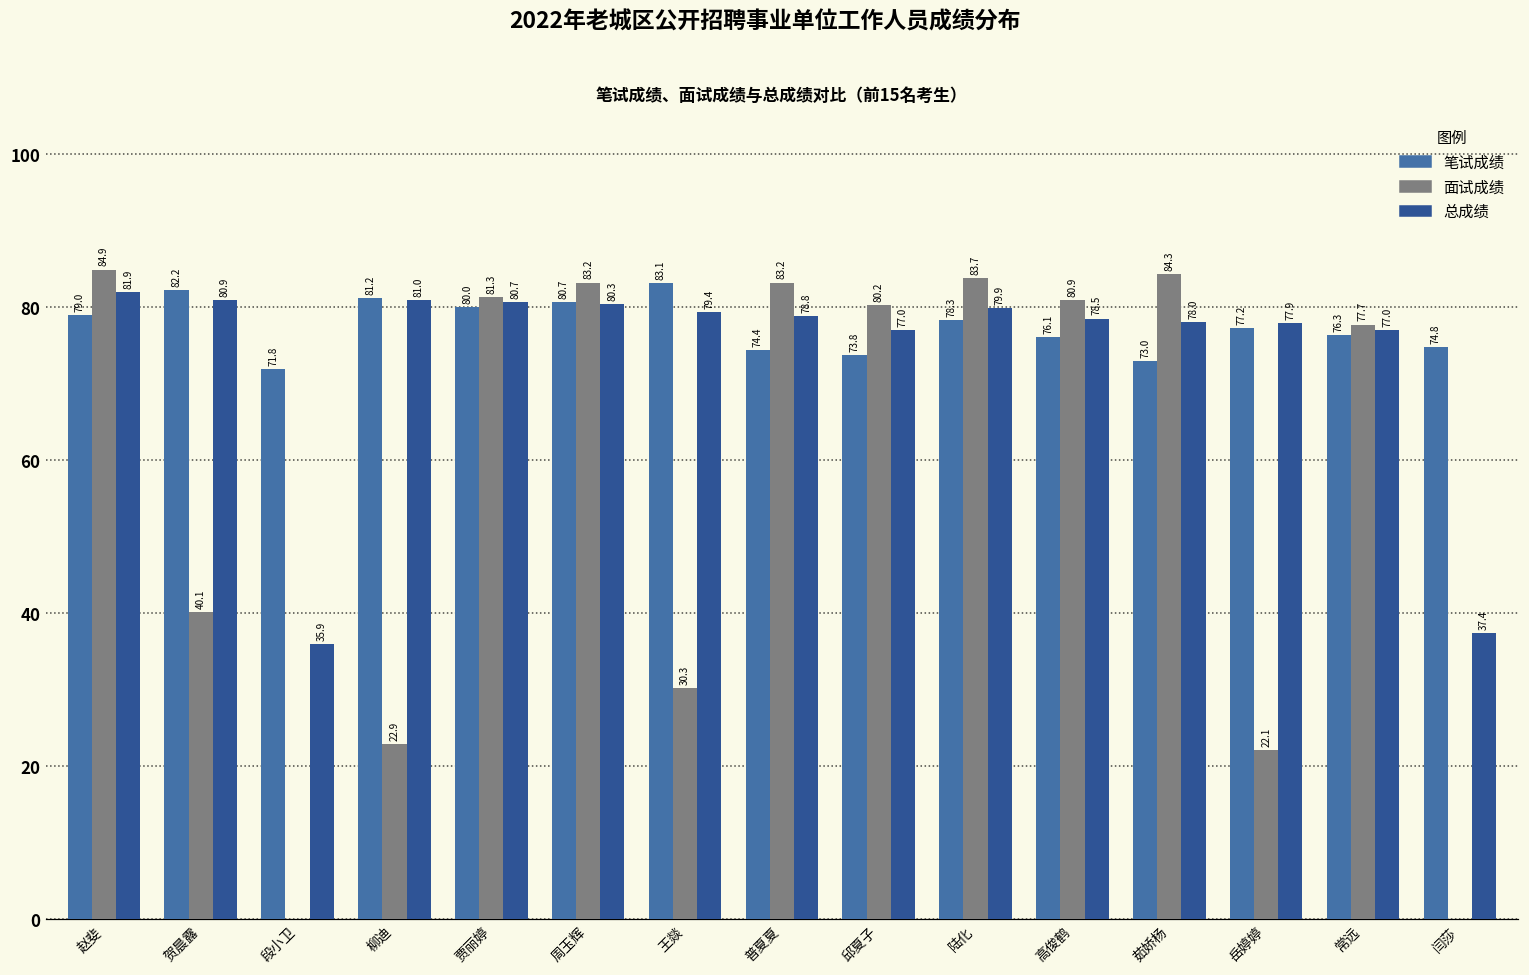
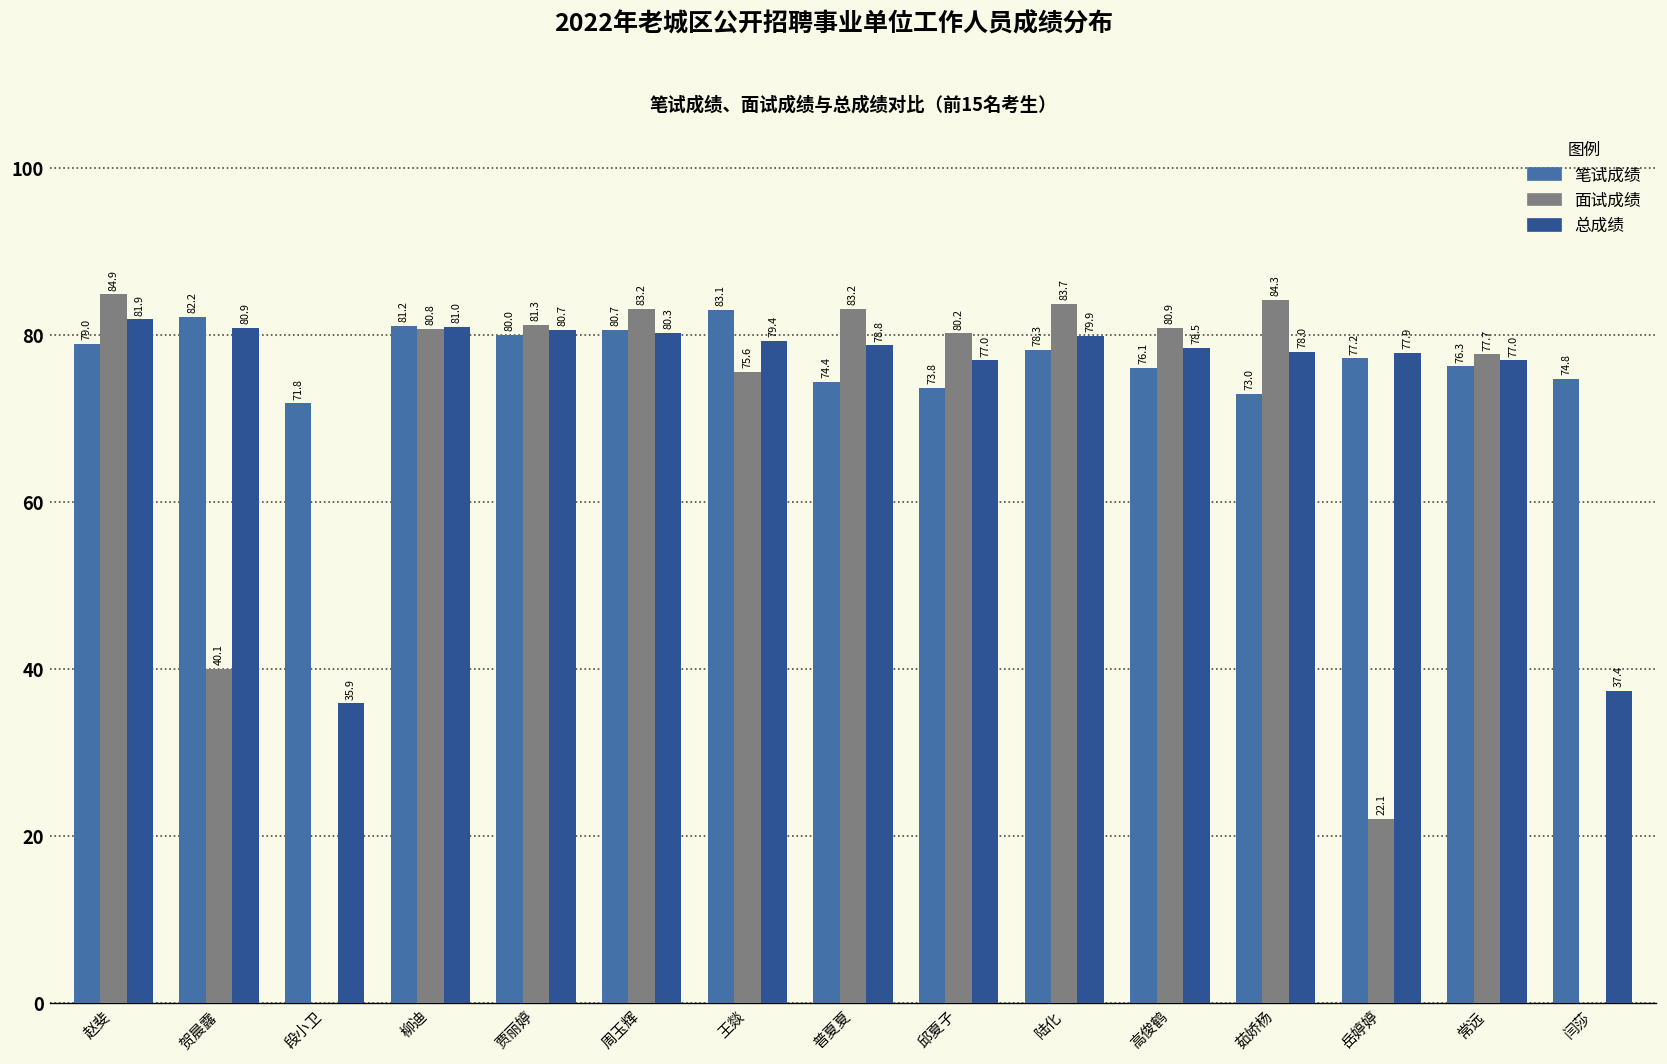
面试成绩, 柳迪: 22.9 -> 80.8
面试成绩, 王燚: 30.3 -> 75.6
